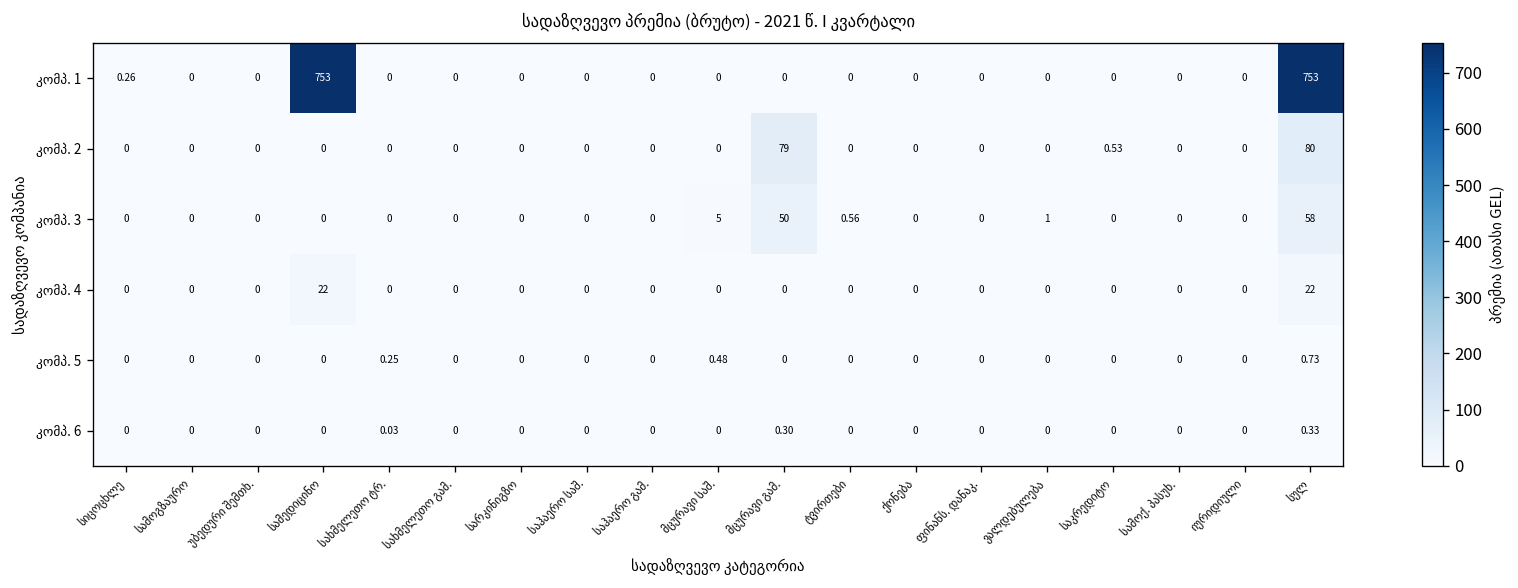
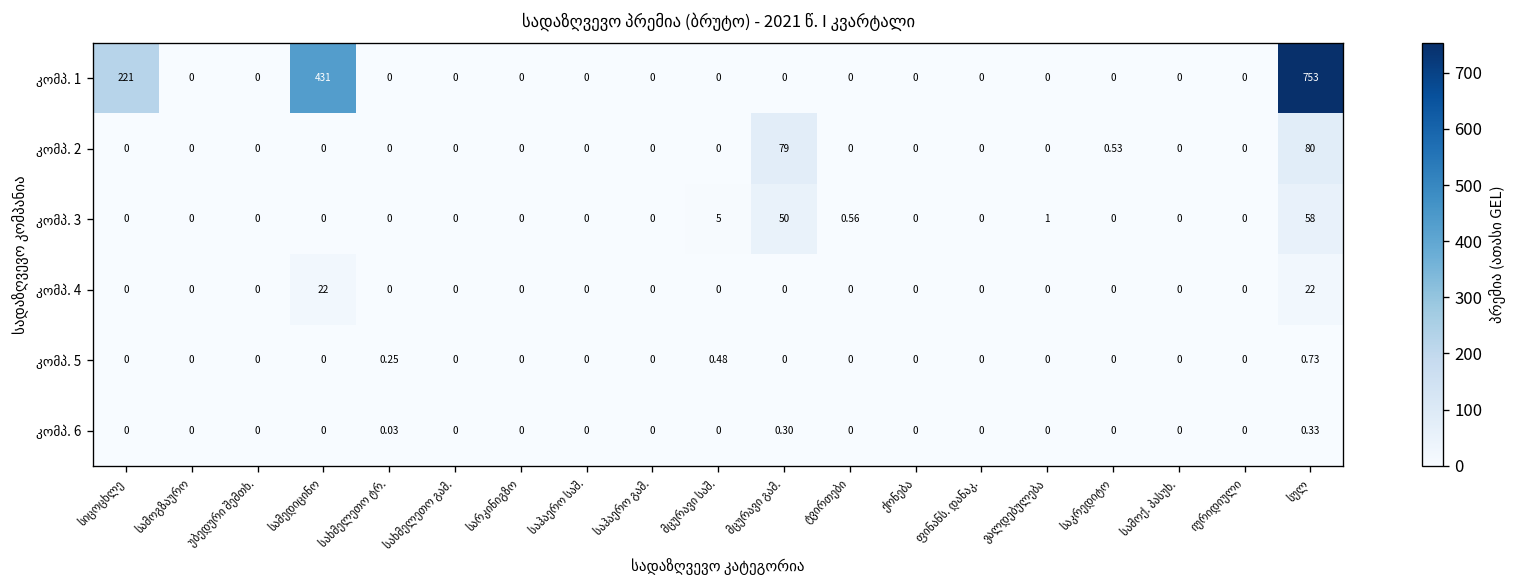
კომპ. 1, სიცოცხლე: 0.26 -> 221
კომპ. 1, სამედიცინო: 753 -> 431
